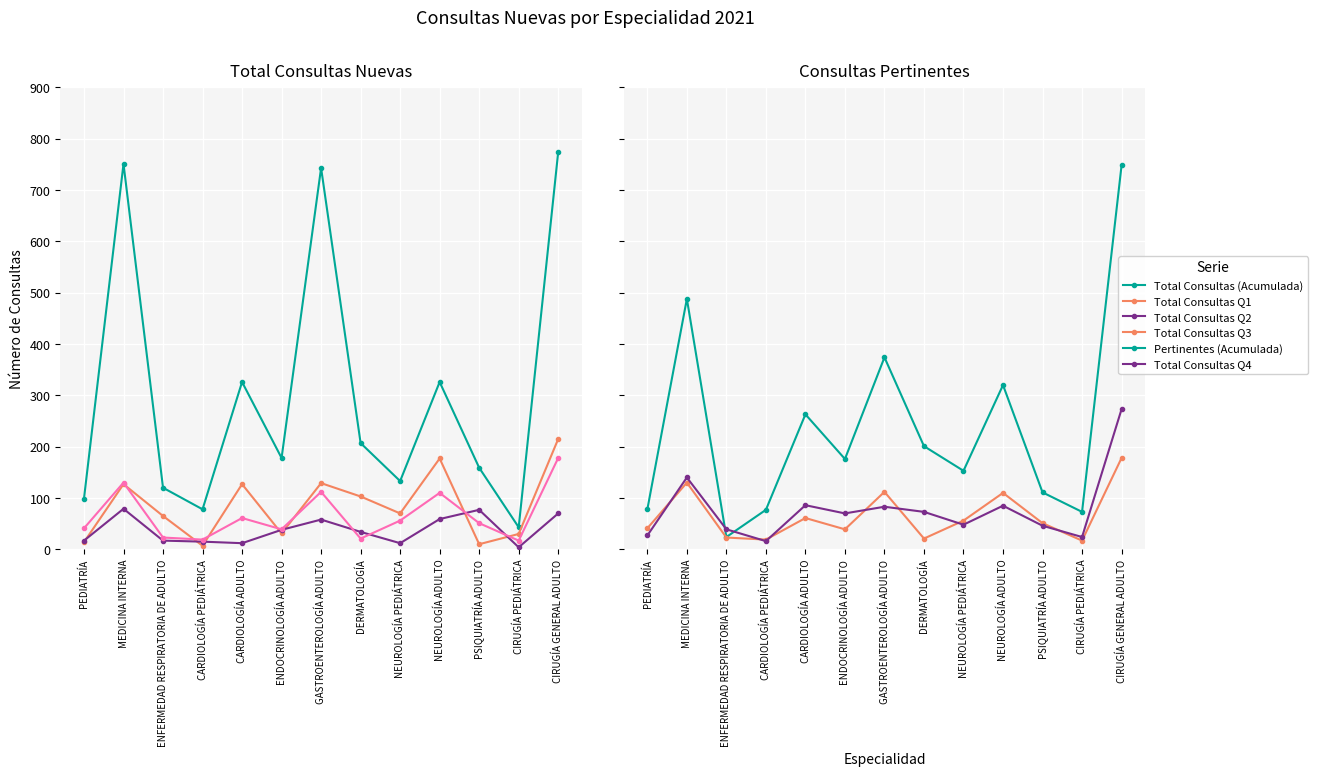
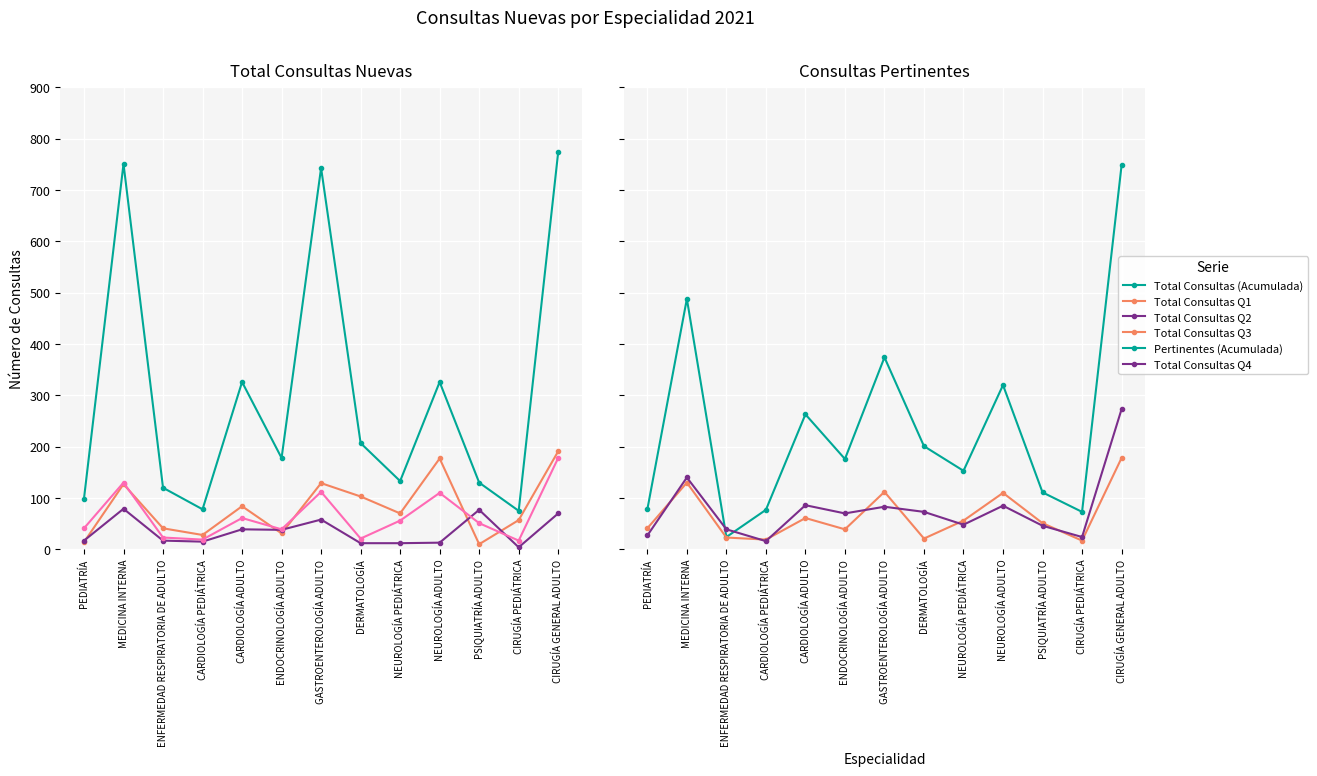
Total Consultas Nuevas, Total Consultas Q1, ENFERMEDAD RESPIRATORIA DE ADULTO: 70 -> 40
Total Consultas Nuevas, Total Consultas Q1, CARDIOLOGÍA PEDIÁTRICA: 10 -> 30
Total Consultas Nuevas, Total Consultas Q1, CARDIOLOGÍA ADULTO: 130 -> 80
Total Consultas Nuevas, Total Consultas Q2, CARDIOLOGÍA ADULTO: 10 -> 40
Total Consultas Nuevas, Total Consultas Q2, DERMATOLOGÍA: 30 -> 10
Total Consultas Nuevas, Total Consultas Q2, NEUROLOGÍA ADULTO: 60 -> 10
Total Consultas Nuevas, Total Consultas (Acumulada), PSIQUIATRÍA ADULTO: 160 -> 130
Total Consultas Nuevas, Total Consultas (Acumulada), CIRUGÍA PEDIÁTRICA: 40 -> 80
Total Consultas Nuevas, Total Consultas Q1, CIRUGÍA PEDIÁTRICA: 30 -> 60
Total Consultas Nuevas, Total Consultas Q1, CIRUGÍA GENERAL ADULTO: 220 -> 190
